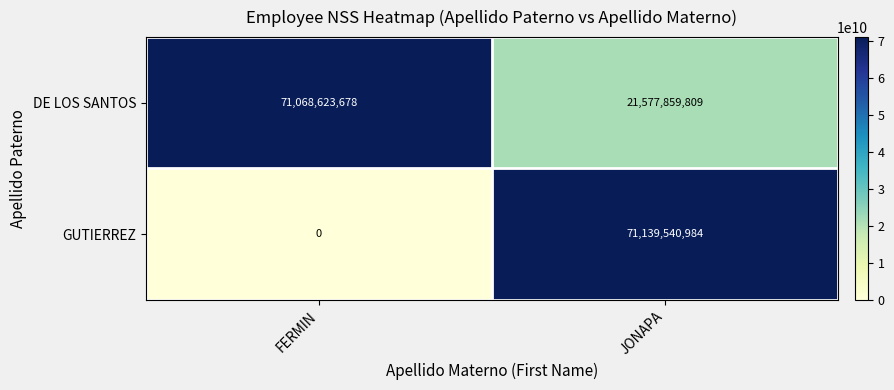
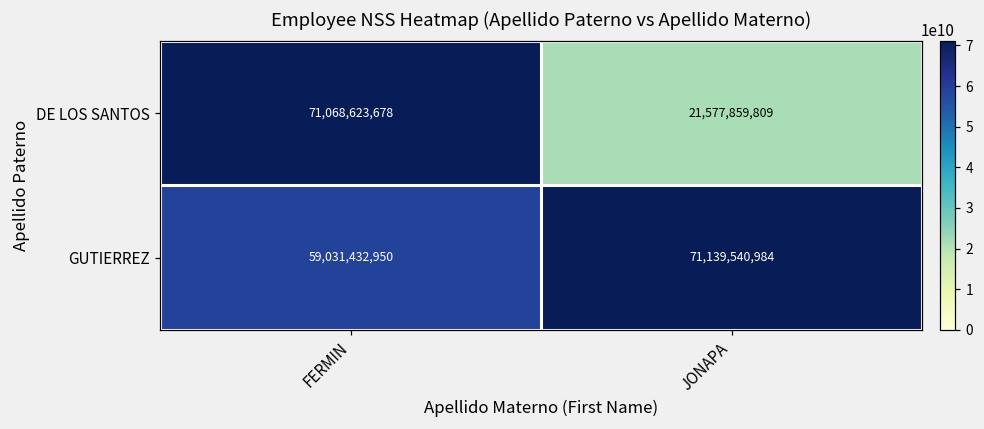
GUTIERREZ, FERMIN: 0 -> 59,031,432,950
